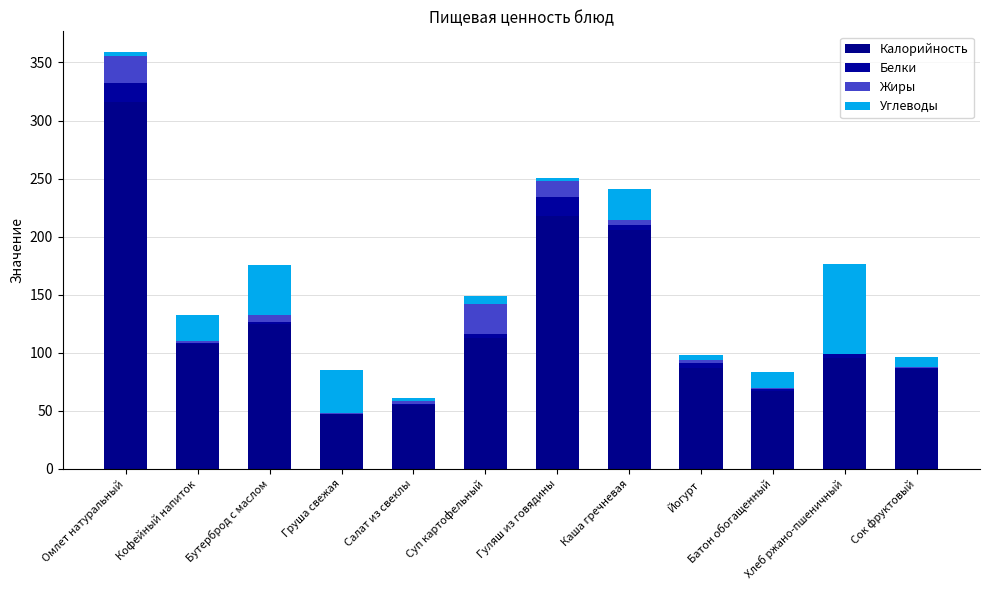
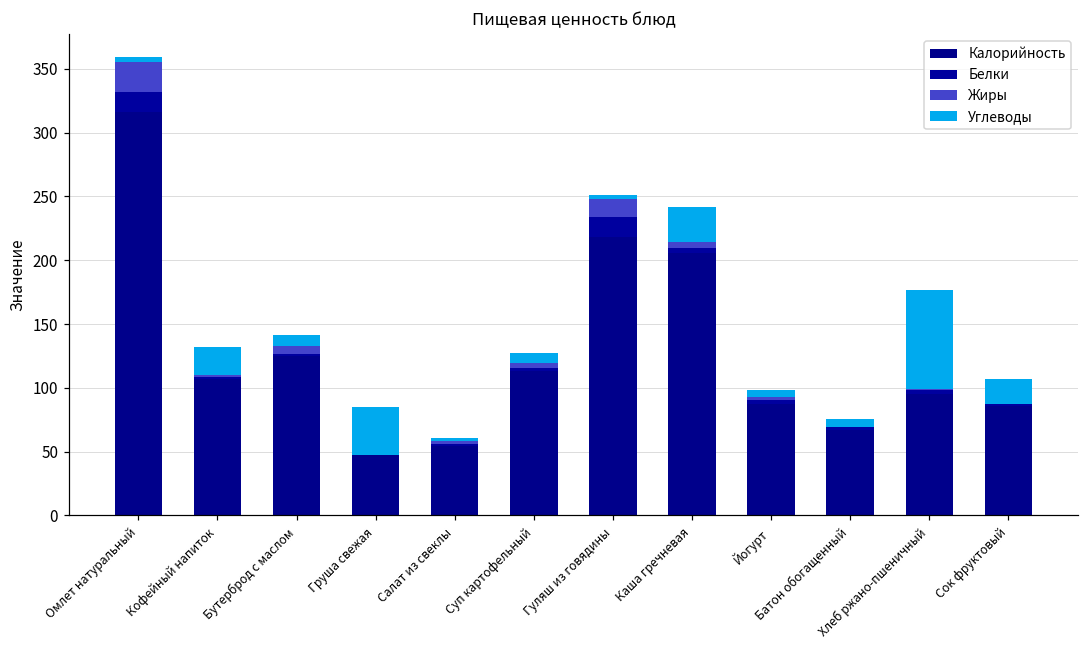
Углеводы, Бутерброд с маслом: 43 -> 9
Жиры, Суп картофельный: 26 -> 4
Углеводы, Батон обогащенный: 13 -> 6
Углеводы, Сок фруктовый: 9 -> 20
